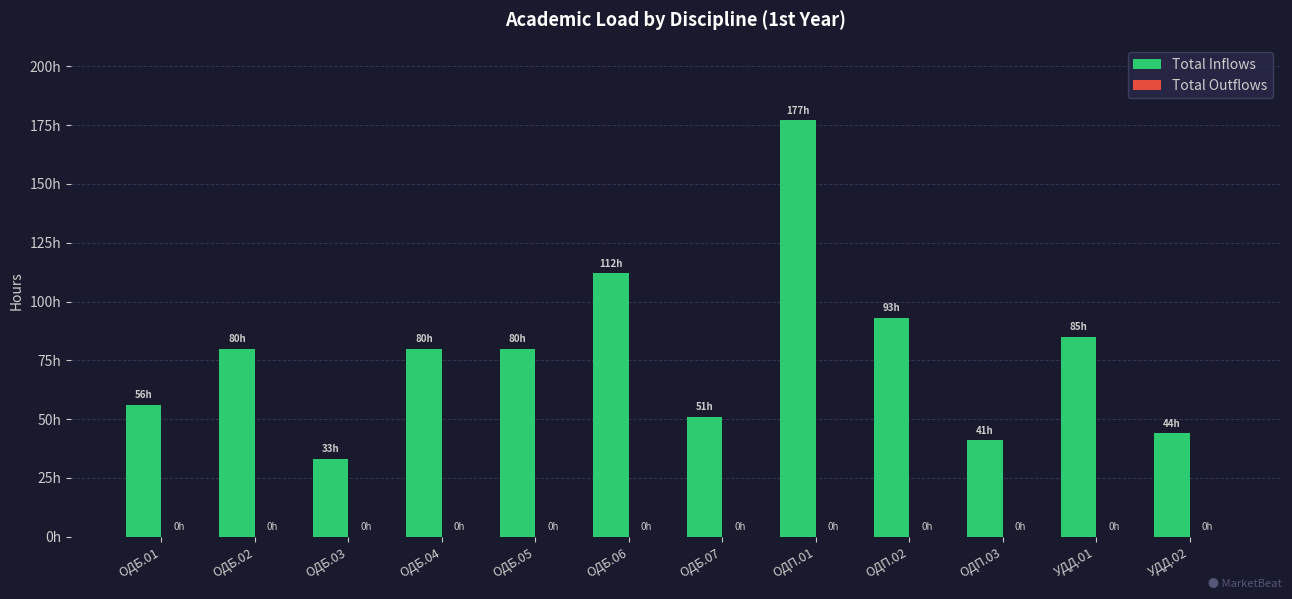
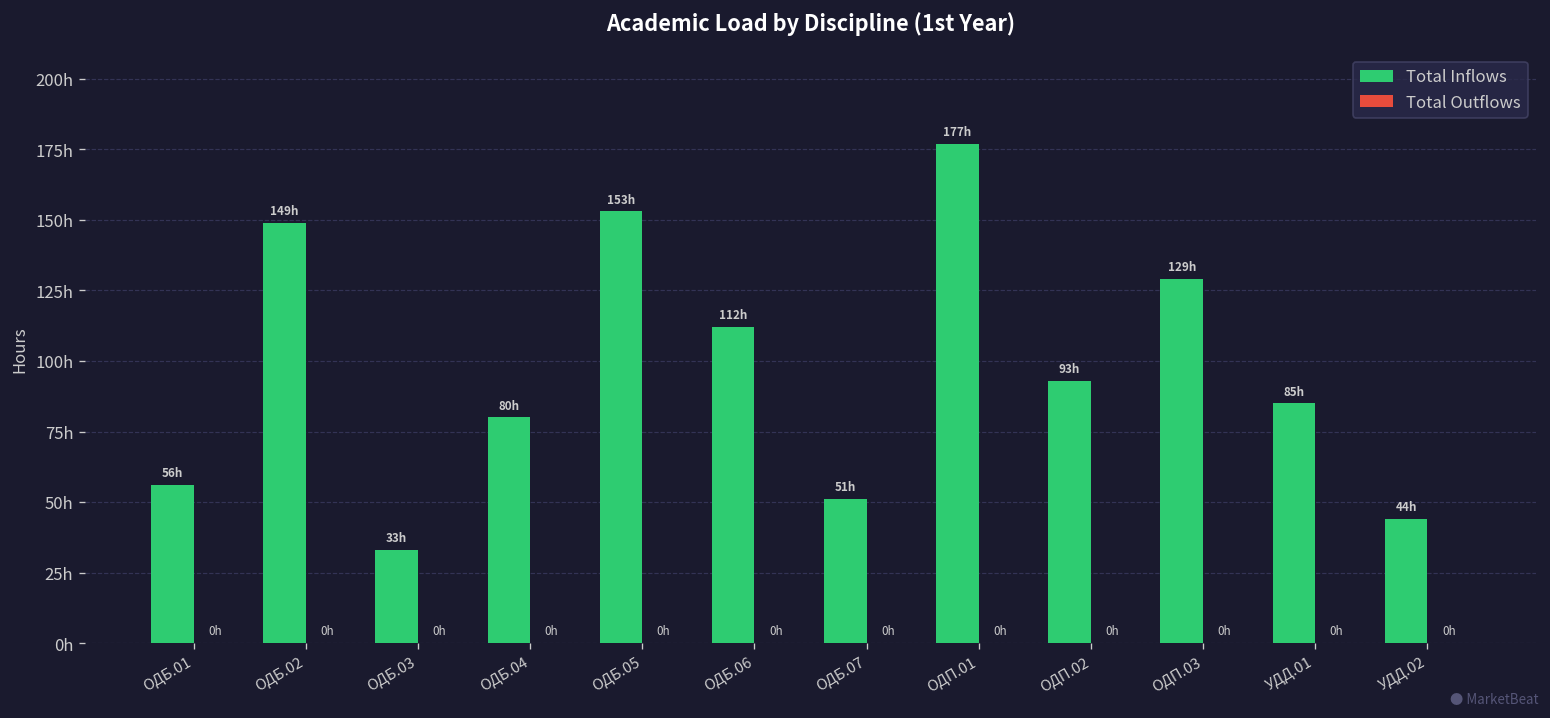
Total Inflows, ОДБ.02: 80h -> 149h
Total Inflows, ОДБ.05: 80h -> 153h
Total Inflows, ОДП.03: 41h -> 129h
